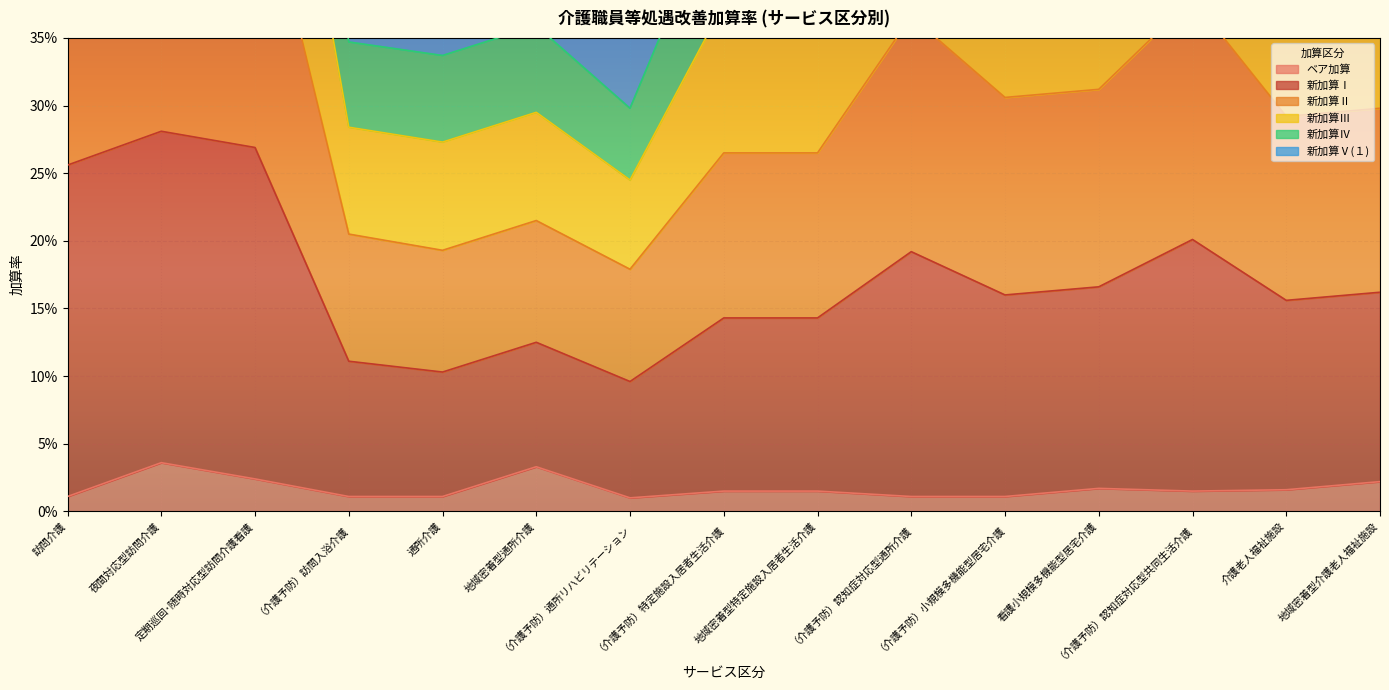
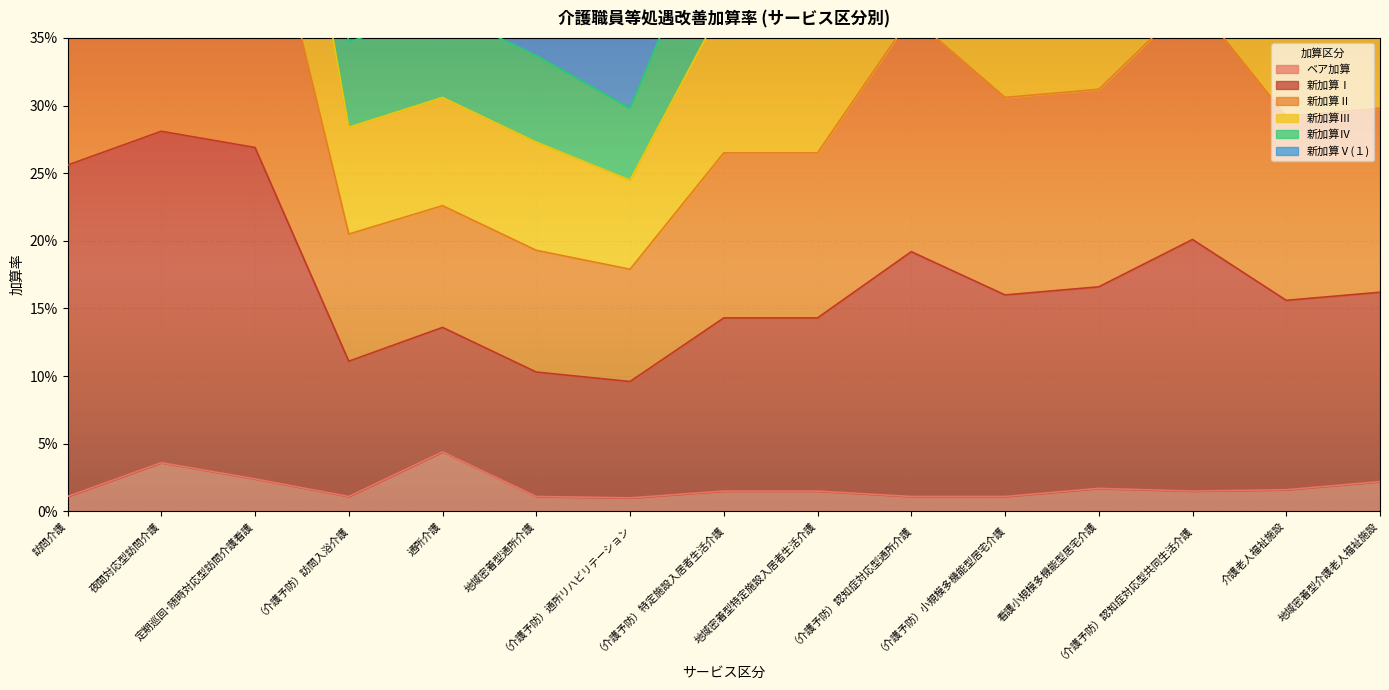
ベア加算, 通所介護: 1.1% -> 4.4%
ベア加算, 地域密着型通所介護: 3.3% -> 1.1%
